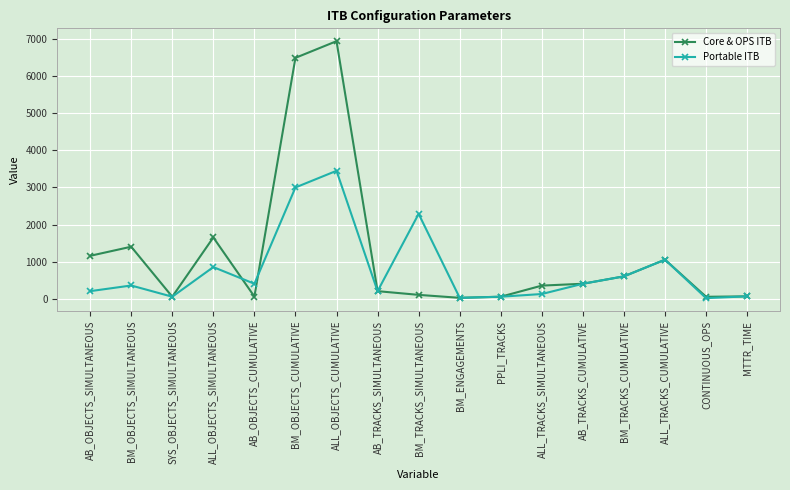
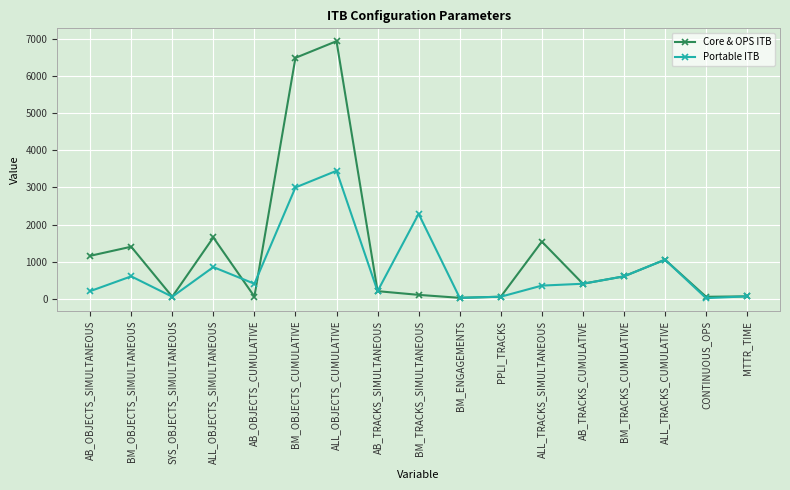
Portable ITB, BM_OBJECTS_SIMULTANEOUS: 400 -> 600
Core & OPS ITB, ALL_TRACKS_SIMULTANEOUS: 400 -> 1500
Portable ITB, ALL_TRACKS_SIMULTANEOUS: 100 -> 400
